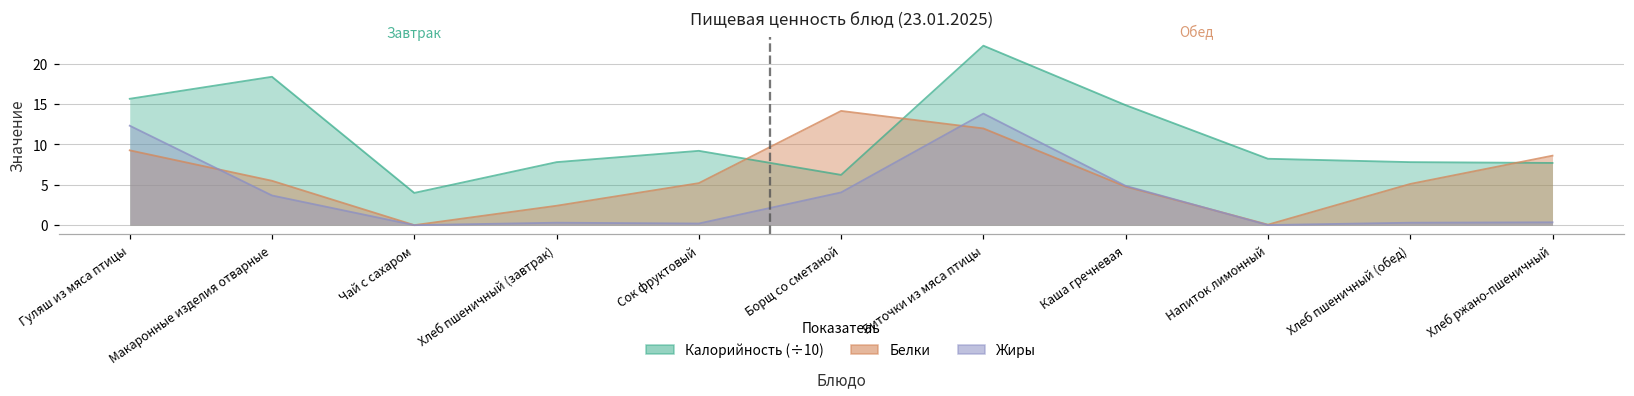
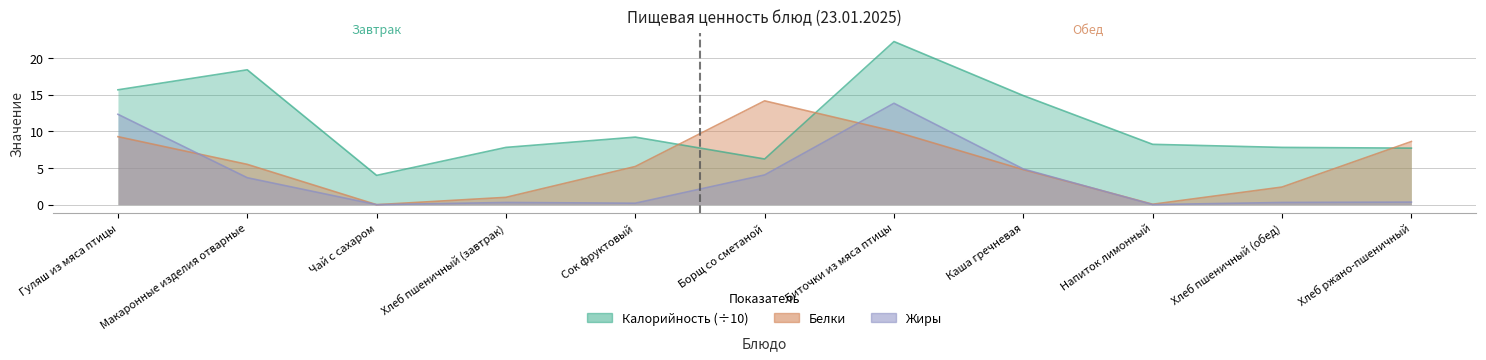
Белки, Хлеб пшеничный (завтрак): 2 -> 1
Белки, Биточки из мяса птицы: 12 -> 10
Белки, Хлеб пшеничный (обед): 5 -> 2
